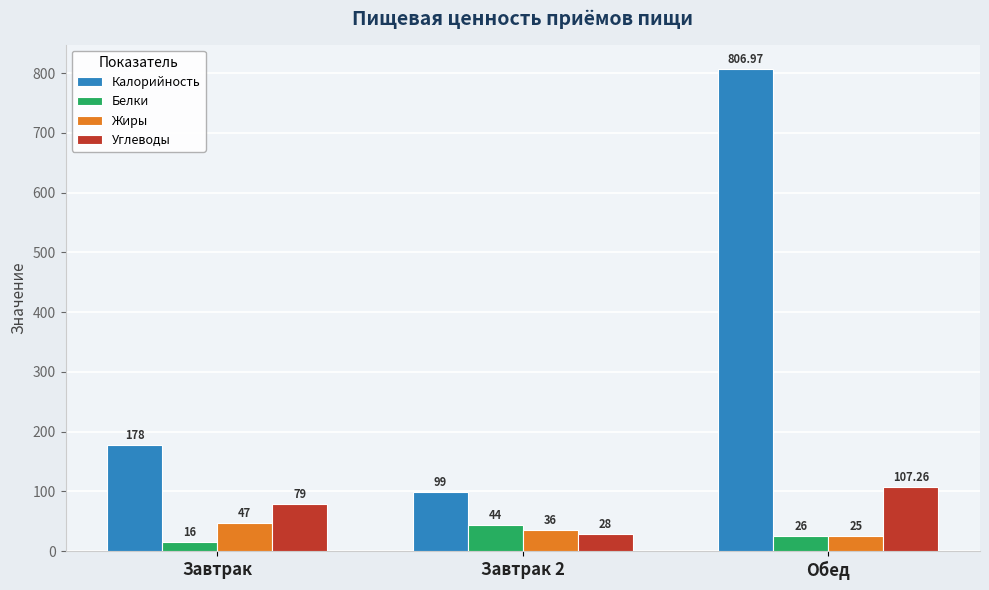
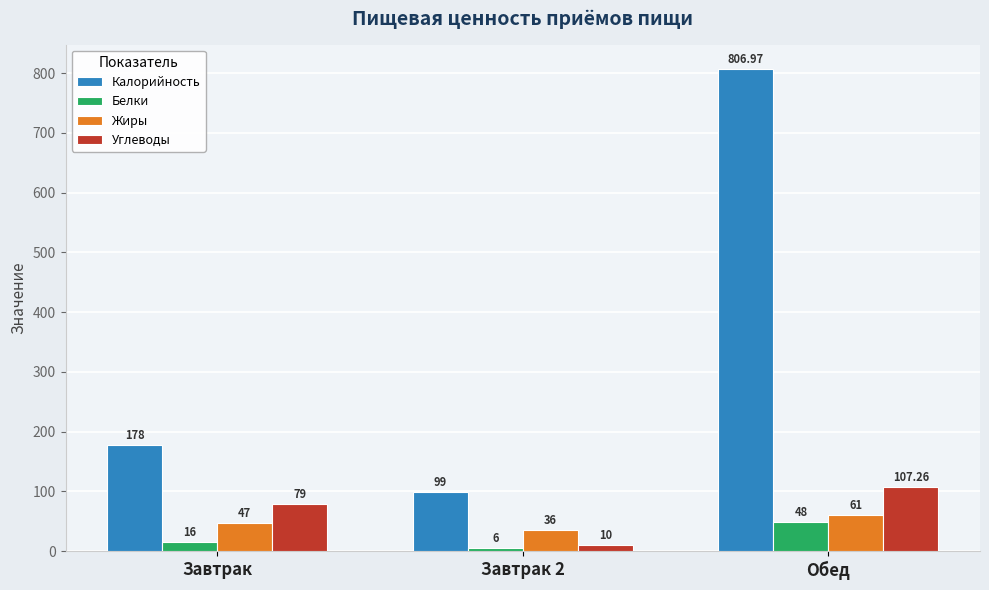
Белки, Завтрак 2: 44 -> 6
Углеводы, Завтрак 2: 28 -> 10
Белки, Обед: 26 -> 48
Жиры, Обед: 25 -> 61
